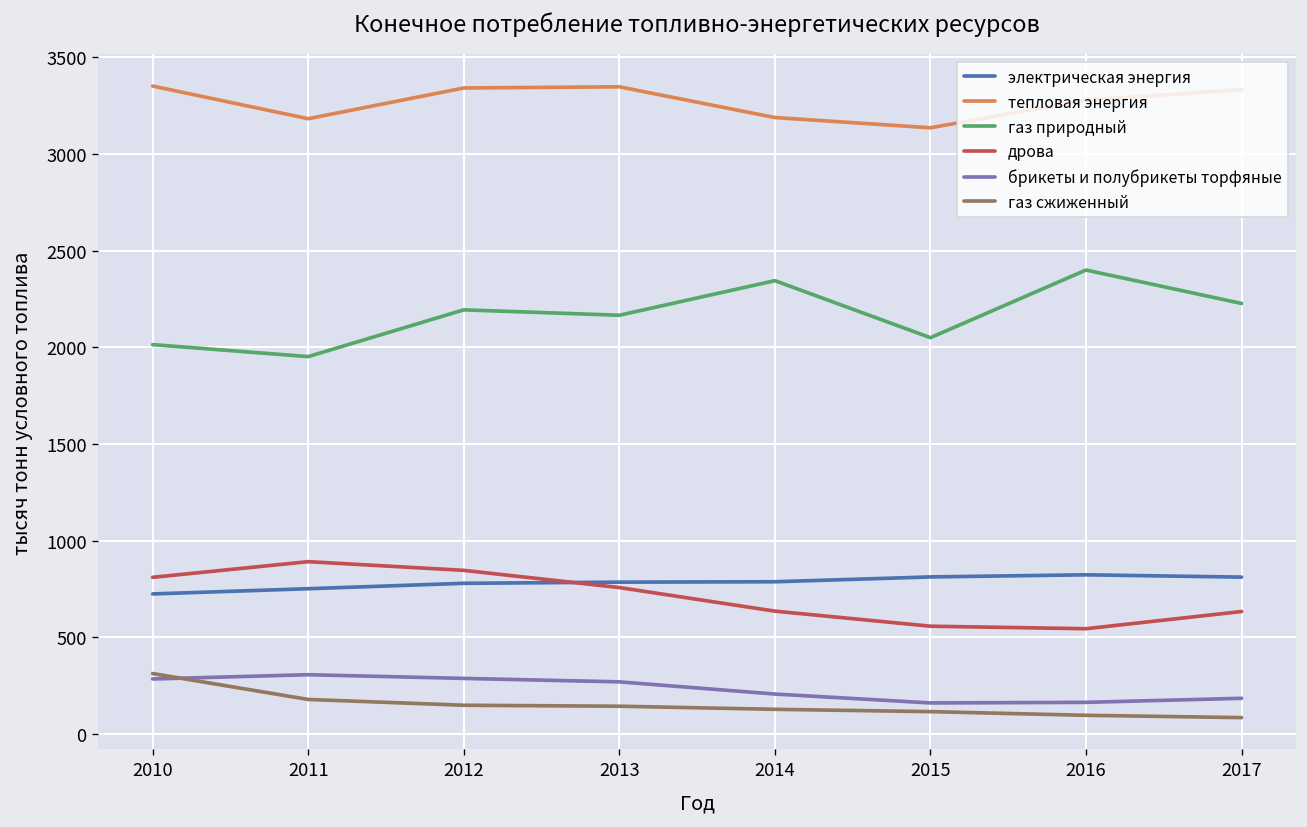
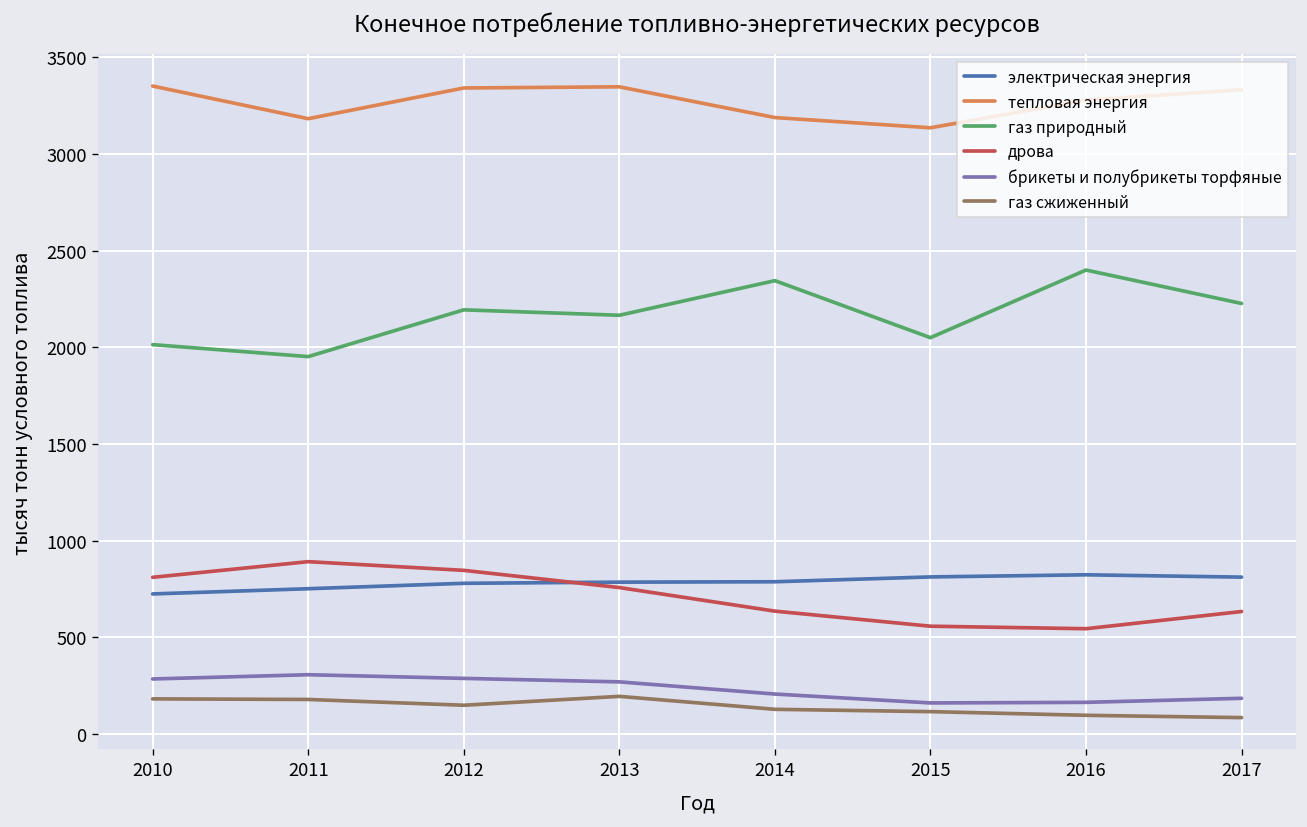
газ сжиженный, 2010: 310 -> 180
газ сжиженный, 2013: 140 -> 190
